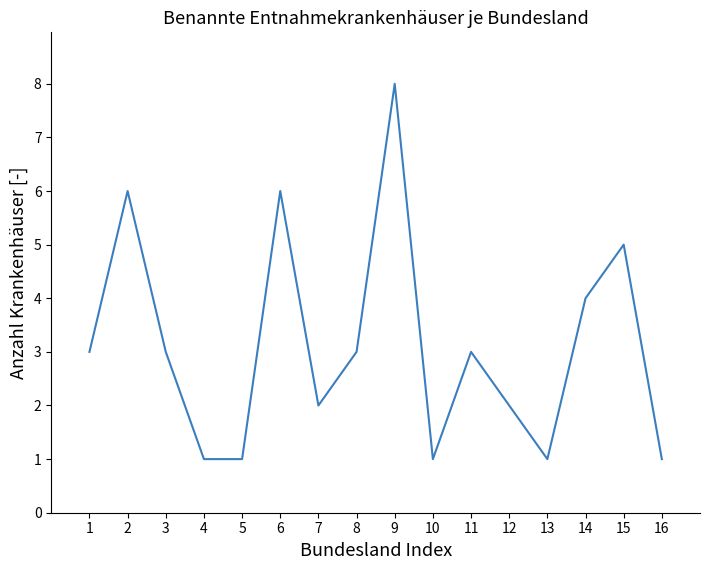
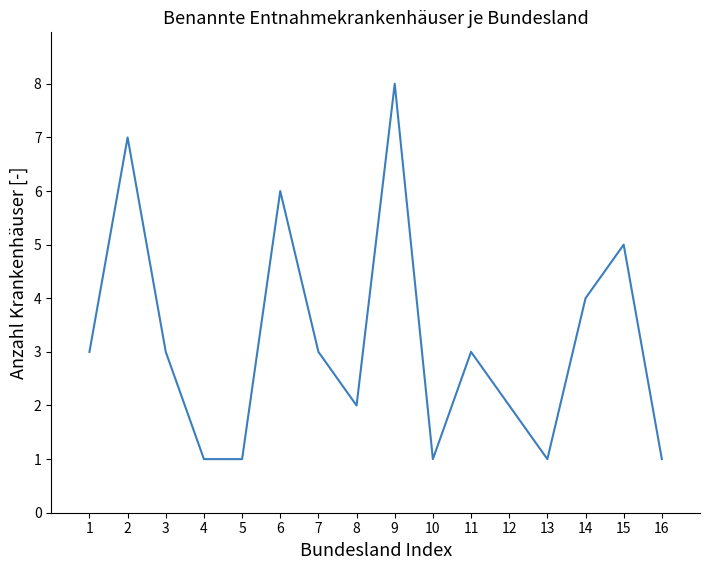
2: 6 -> 7
7: 2 -> 3
8: 3 -> 2
